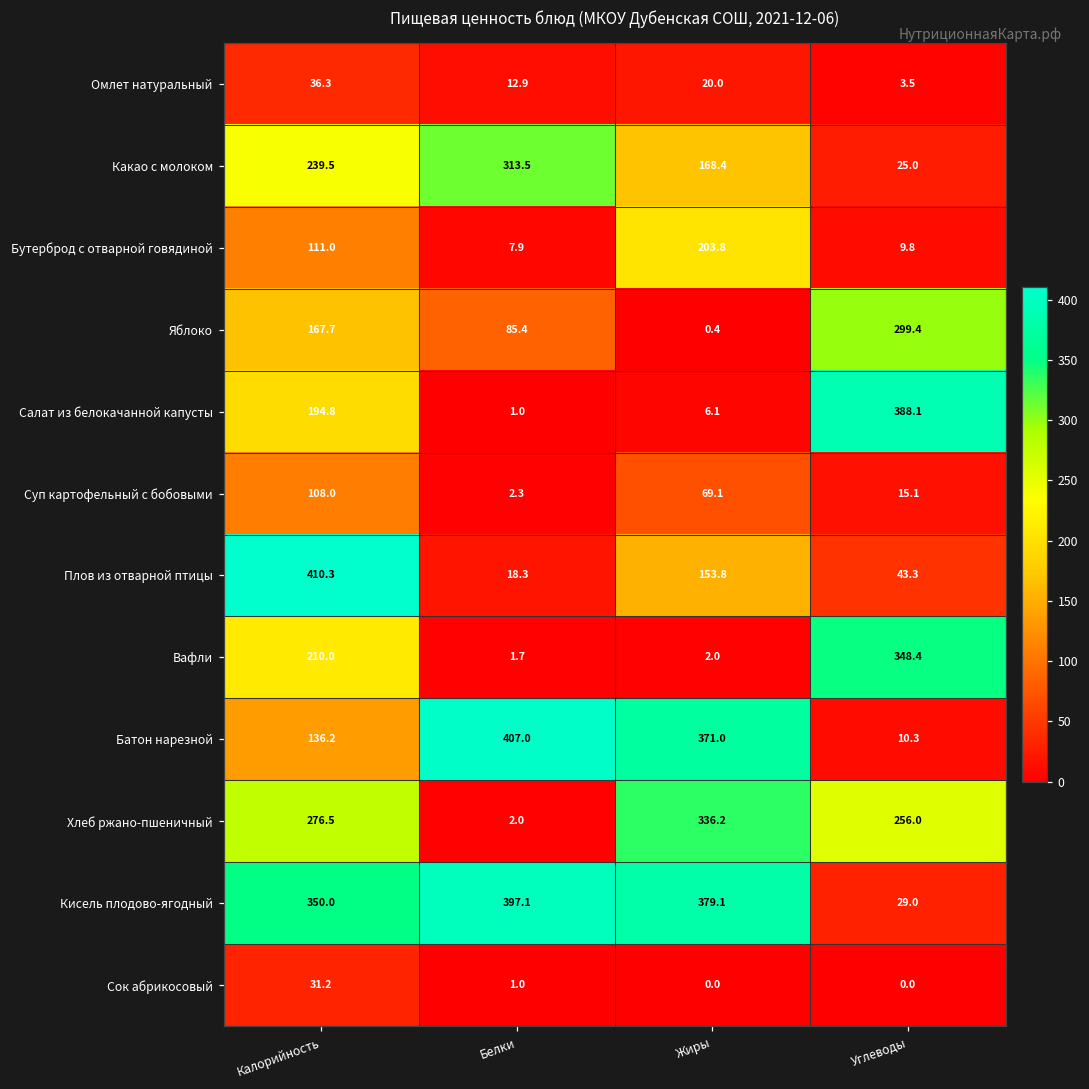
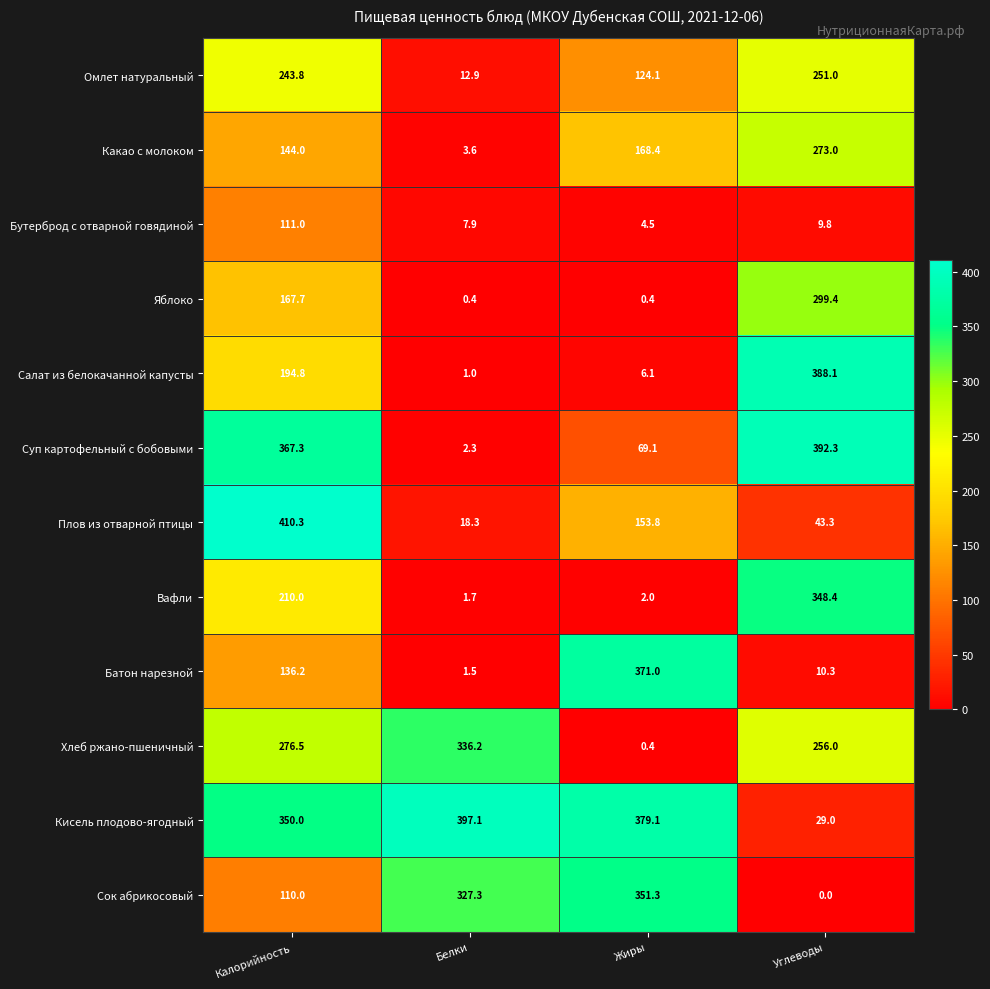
Омлет натуральный, Калорийность: 36.3 -> 243.8
Омлет натуральный, Жиры: 20.0 -> 124.1
Омлет натуральный, Углеводы: 3.5 -> 251.0
Какао с молоком, Калорийность: 239.5 -> 144.0
Какао с молоком, Белки: 313.5 -> 3.6
Какао с молоком, Углеводы: 25.0 -> 273.0
Бутерброд с отварной говядиной, Жиры: 203.8 -> 4.5
Яблоко, Белки: 85.4 -> 0.4
Суп картофельный с бобовыми, Калорийность: 108.0 -> 367.3
Суп картофельный с бобовыми, Углеводы: 15.1 -> 392.3
Батон нарезной, Белки: 407.0 -> 1.5
Хлеб ржано-пшеничный, Белки: 2.0 -> 336.2
Хлеб ржано-пшеничный, Жиры: 336.2 -> 0.4
Сок абрикосовый, Калорийность: 31.2 -> 110.0
Сок абрикосовый, Белки: 1.0 -> 327.3
Сок абрикосовый, Жиры: 0.0 -> 351.3
